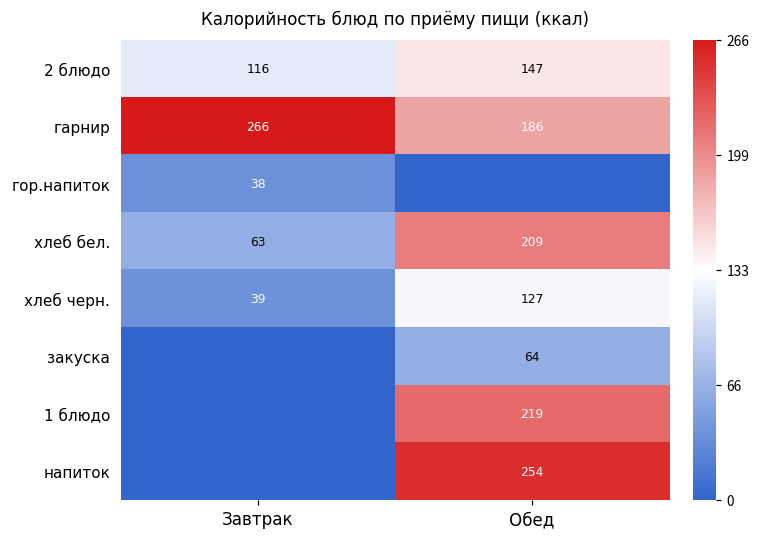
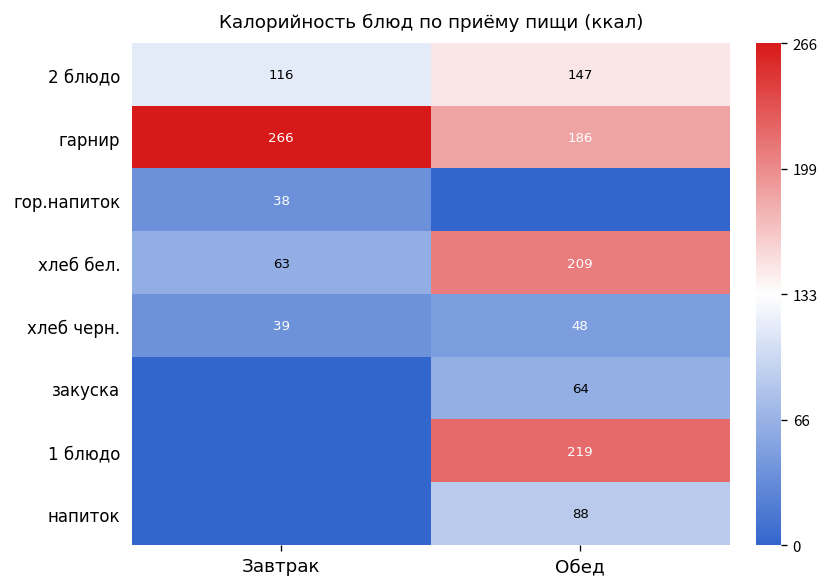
хлеб черн., Обед: 127 -> 48
напиток, Обед: 254 -> 88
